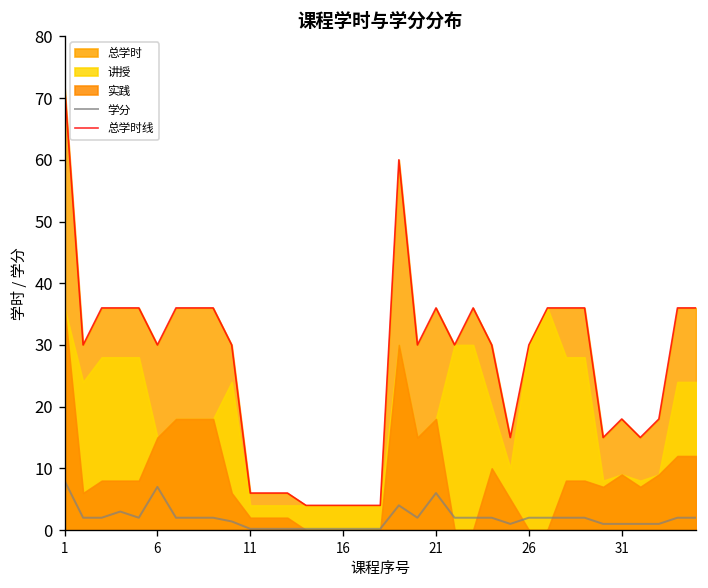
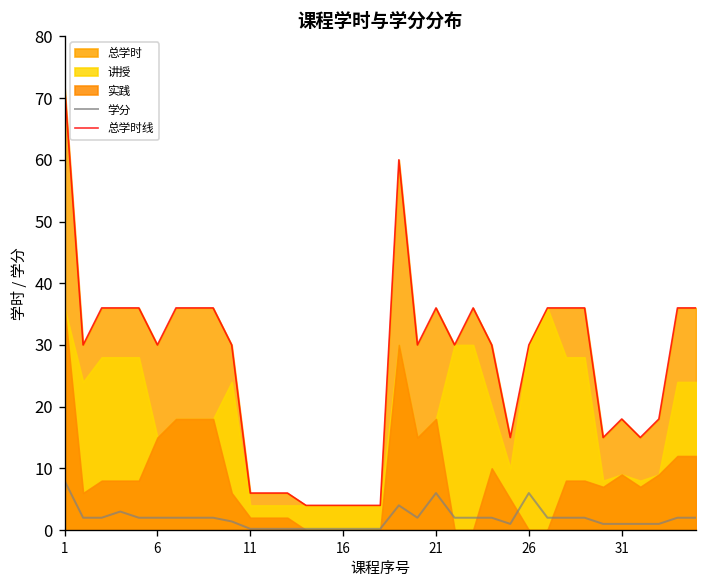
学分, 6: 7 -> 2
学分, 26: 2 -> 6
